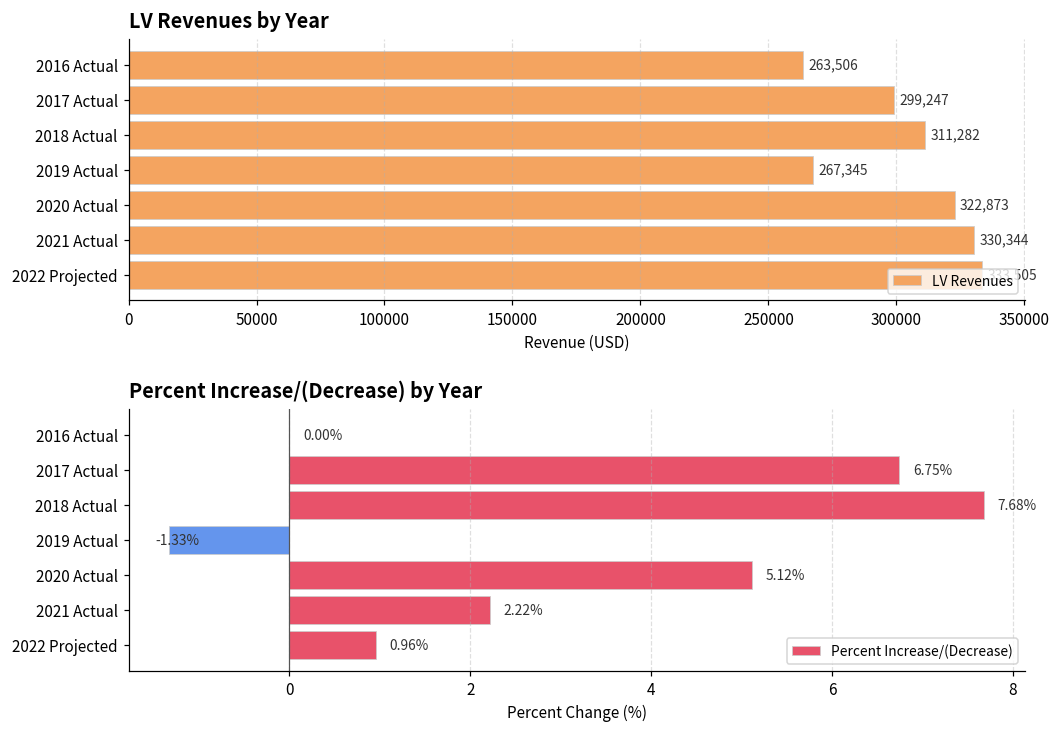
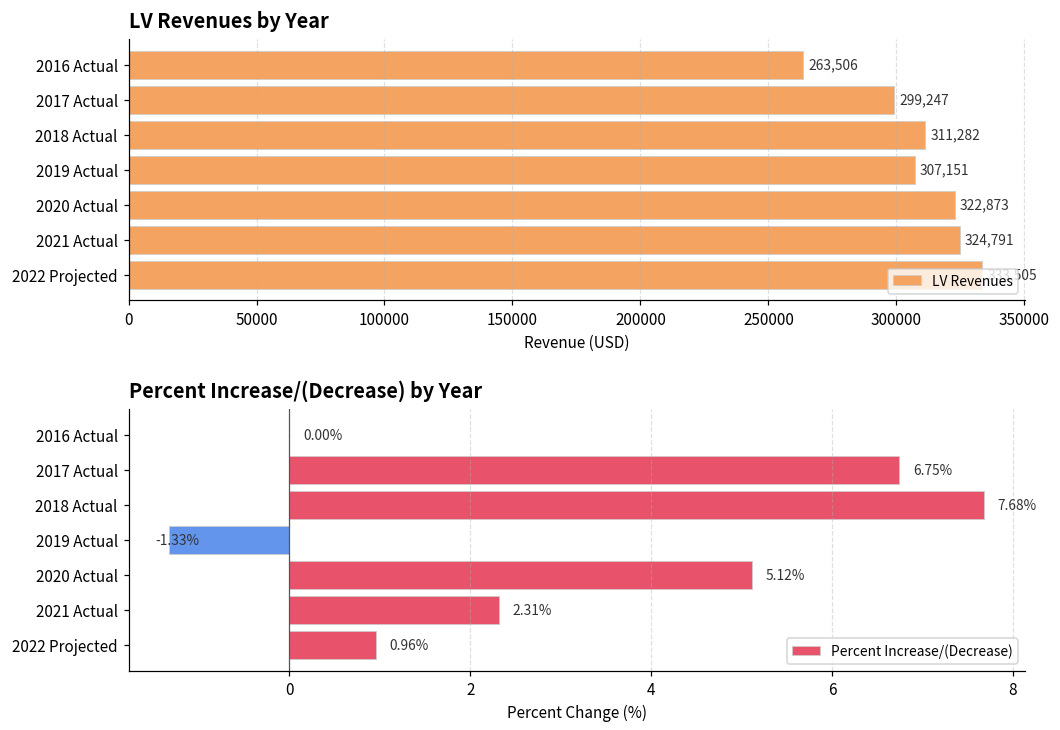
LV Revenues by Year, 2019 Actual: 267,345 -> 307,151
LV Revenues by Year, 2021 Actual: 330,344 -> 324,791
Percent Increase/(Decrease) by Year, 2021 Actual: 2.22% -> 2.31%
